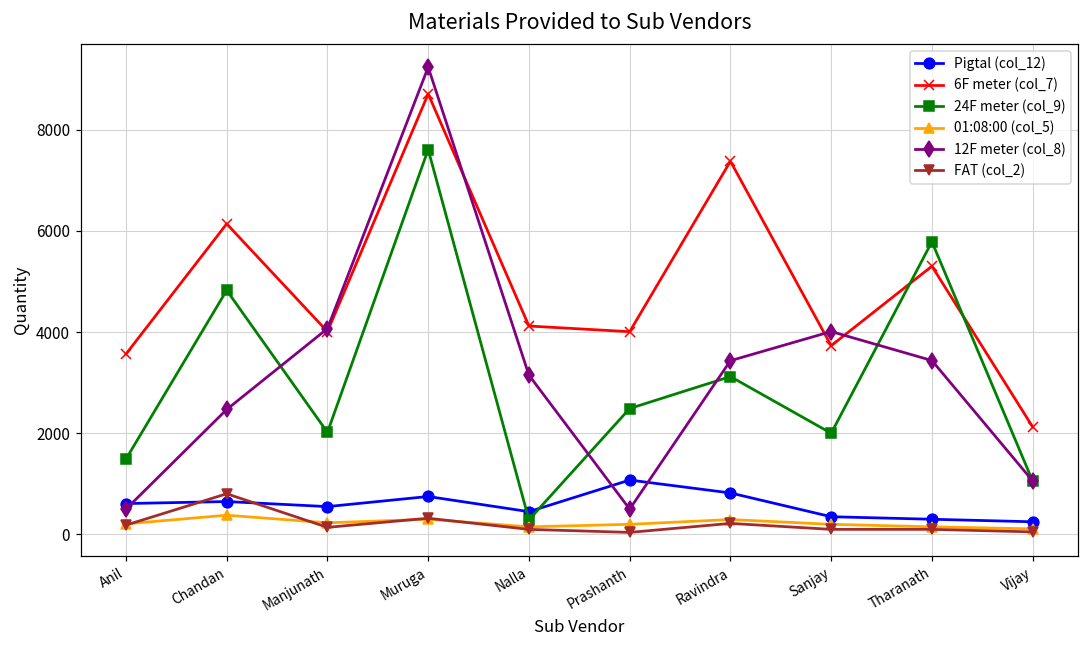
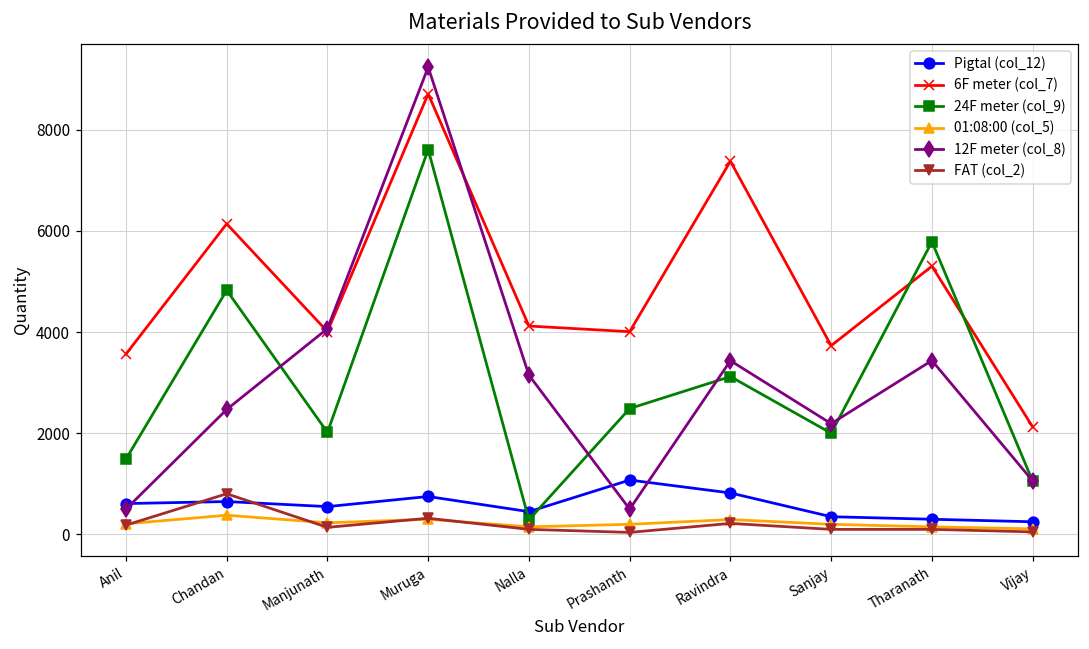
12F meter (col_8), Sanjay: 4000 -> 2200
